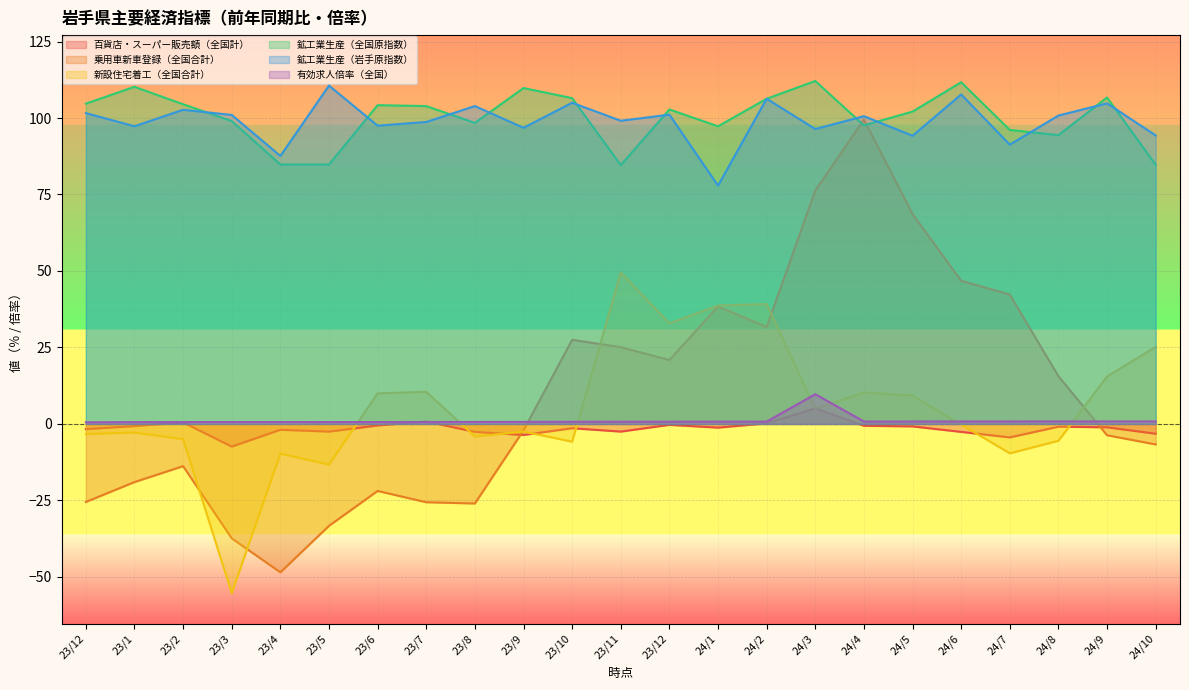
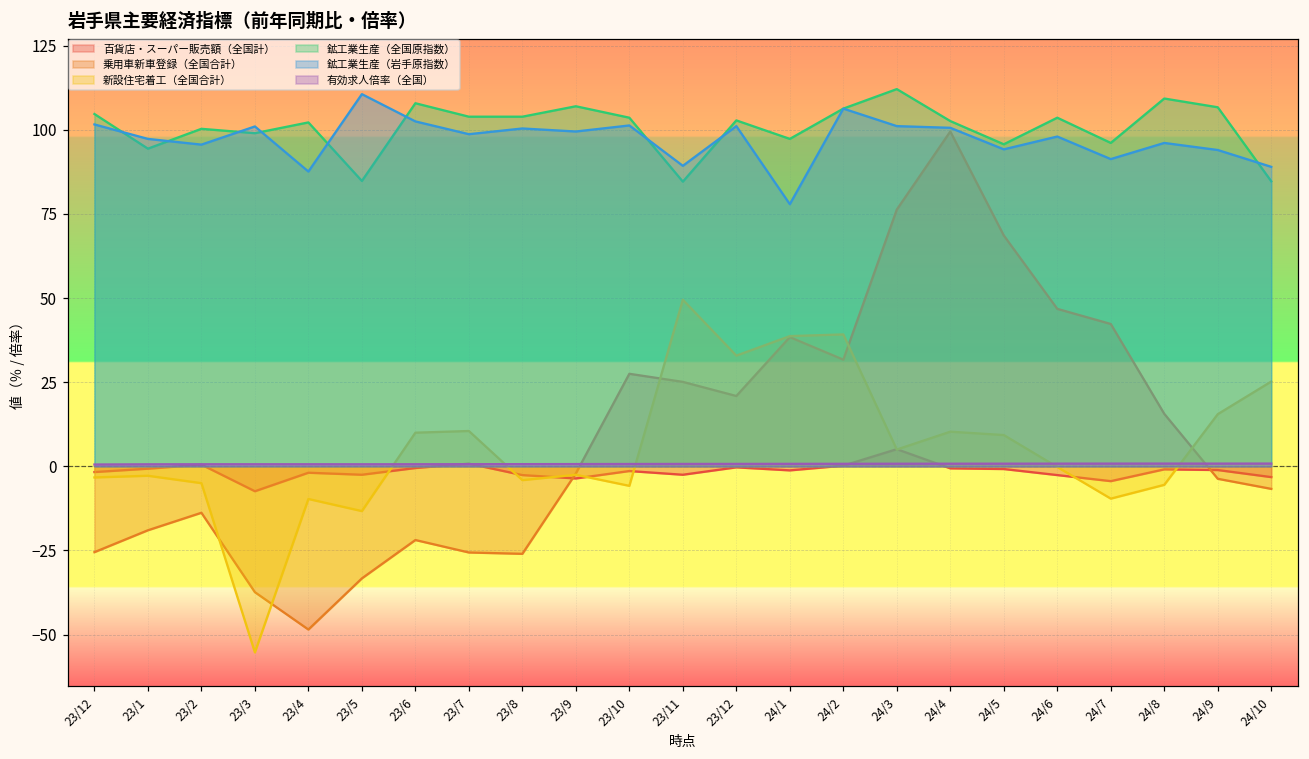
鉱工業生産（全国原指数）, 23/1: 110 -> 94
鉱工業生産（全国原指数）, 23/2: 105 -> 100
鉱工業生産（岩手原指数）, 23/2: 103 -> 96
鉱工業生産（全国原指数）, 23/4: 85 -> 102
鉱工業生産（全国原指数）, 23/6: 104 -> 108
鉱工業生産（岩手原指数）, 23/6: 98 -> 103
鉱工業生産（全国原指数）, 23/8: 98 -> 104
鉱工業生産（岩手原指数）, 23/8: 104 -> 100
鉱工業生産（全国原指数）, 23/9: 110 -> 107
鉱工業生産（岩手原指数）, 23/9: 97 -> 100
鉱工業生産（全国原指数）, 23/10: 107 -> 104
鉱工業生産（岩手原指数）, 23/10: 105 -> 101
鉱工業生産（岩手原指数）, 23/11: 99 -> 89
鉱工業生産（岩手原指数）, 24/3: 96 -> 101
有効求人倍率（全国）, 24/3: 10 -> 1
鉱工業生産（全国原指数）, 24/4: 98 -> 103
鉱工業生産（全国原指数）, 24/5: 102 -> 96
鉱工業生産（全国原指数）, 24/6: 112 -> 104
鉱工業生産（岩手原指数）, 24/6: 108 -> 98
鉱工業生産（全国原指数）, 24/8: 94 -> 109
鉱工業生産（岩手原指数）, 24/8: 101 -> 96
鉱工業生産（岩手原指数）, 24/9: 105 -> 94
鉱工業生産（岩手原指数）, 24/10: 94 -> 89
